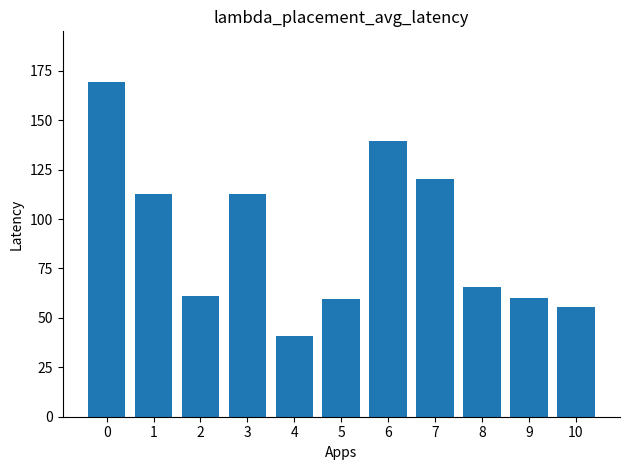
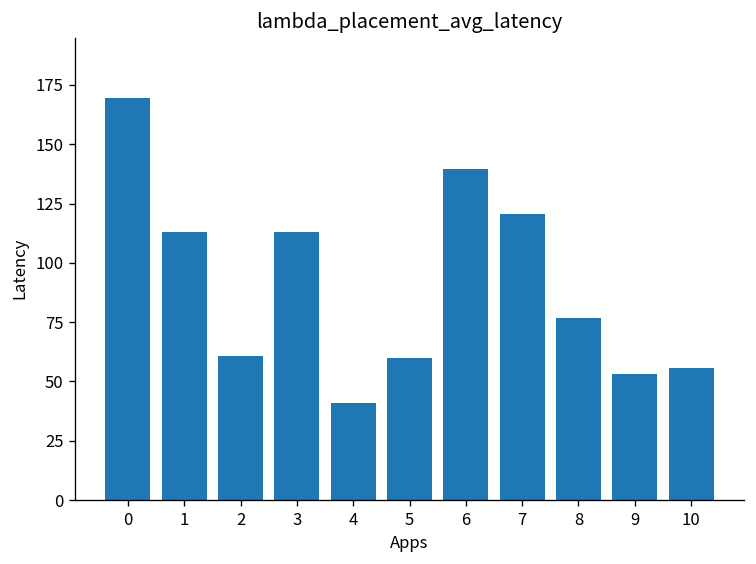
8: 66 -> 77
9: 60 -> 53
